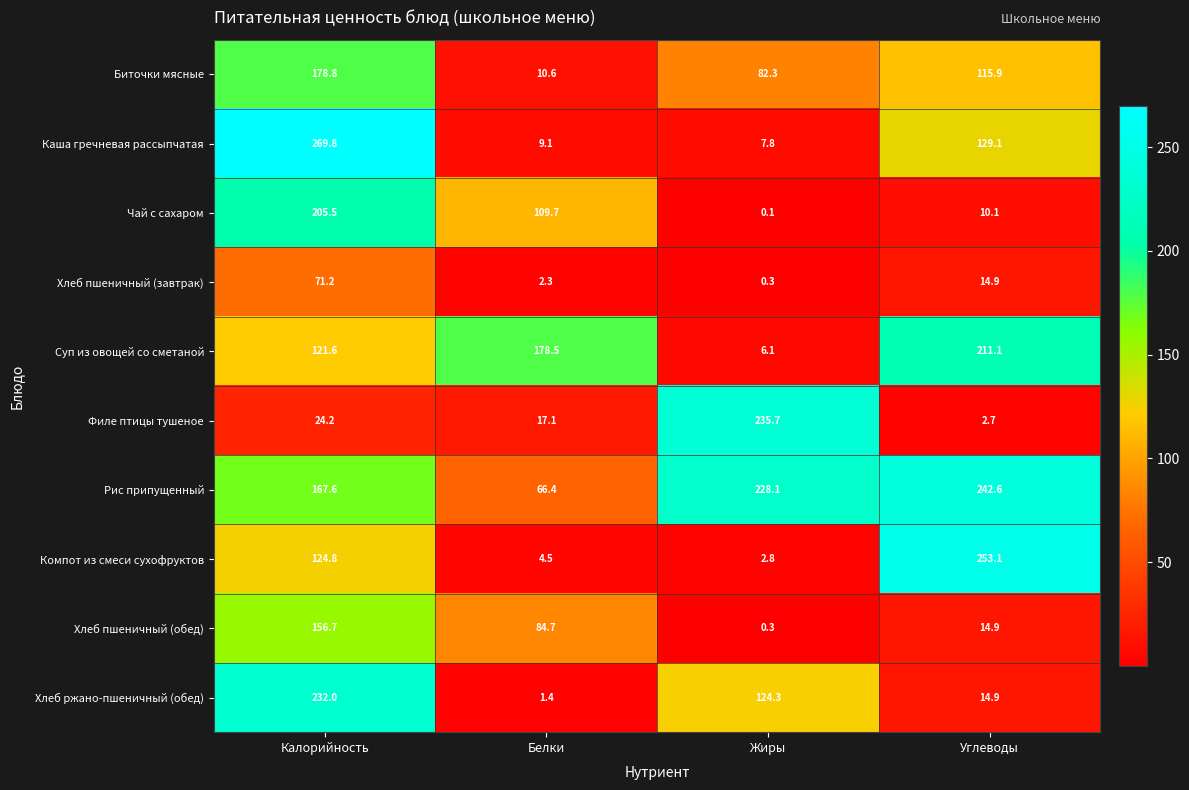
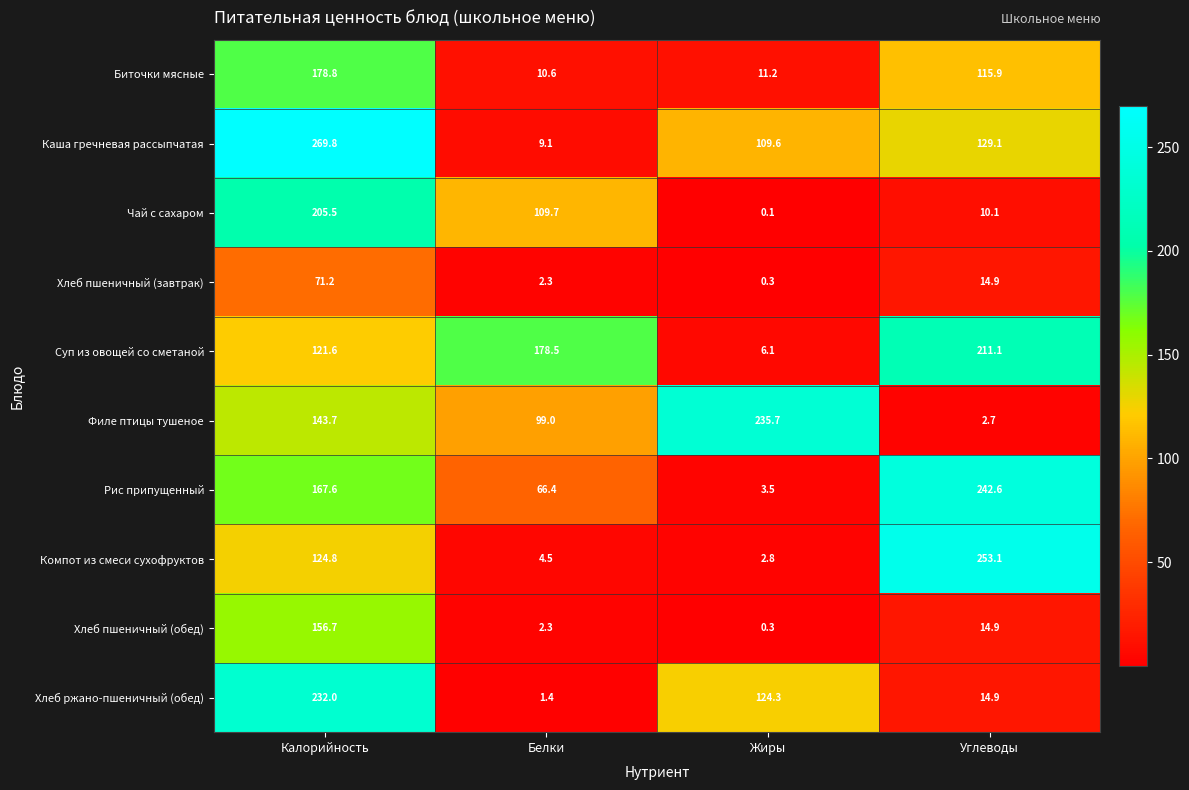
Биточки мясные, Жиры: 82.3 -> 11.2
Каша гречневая рассыпчатая, Жиры: 7.8 -> 109.6
Филе птицы тушеное, Калорийность: 24.2 -> 143.7
Филе птицы тушеное, Белки: 17.1 -> 99.0
Рис припущенный, Жиры: 228.1 -> 3.5
Хлеб пшеничный (обед), Белки: 84.7 -> 2.3
